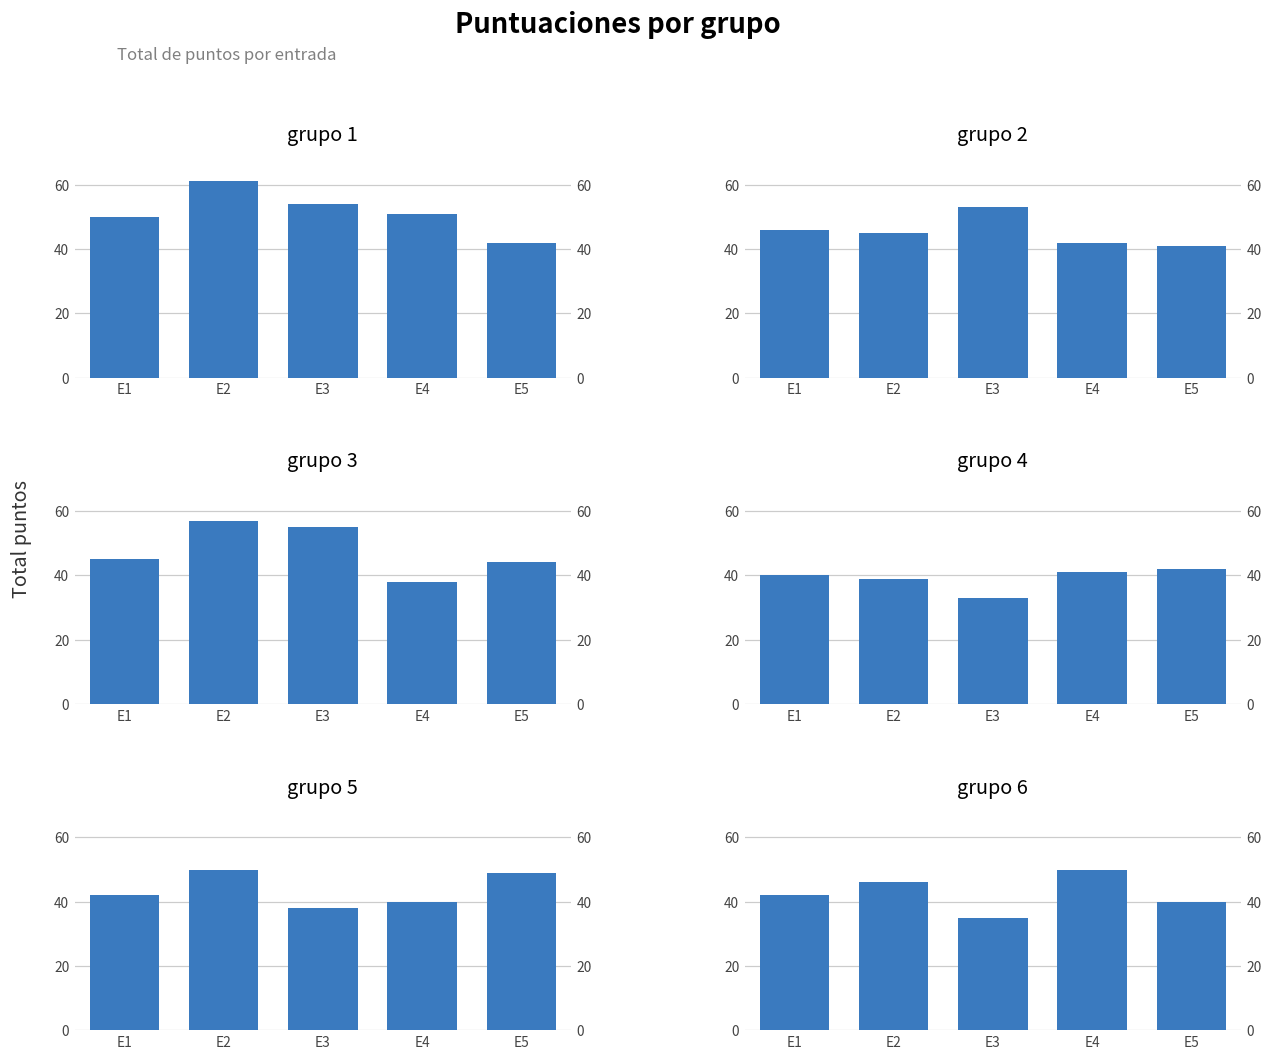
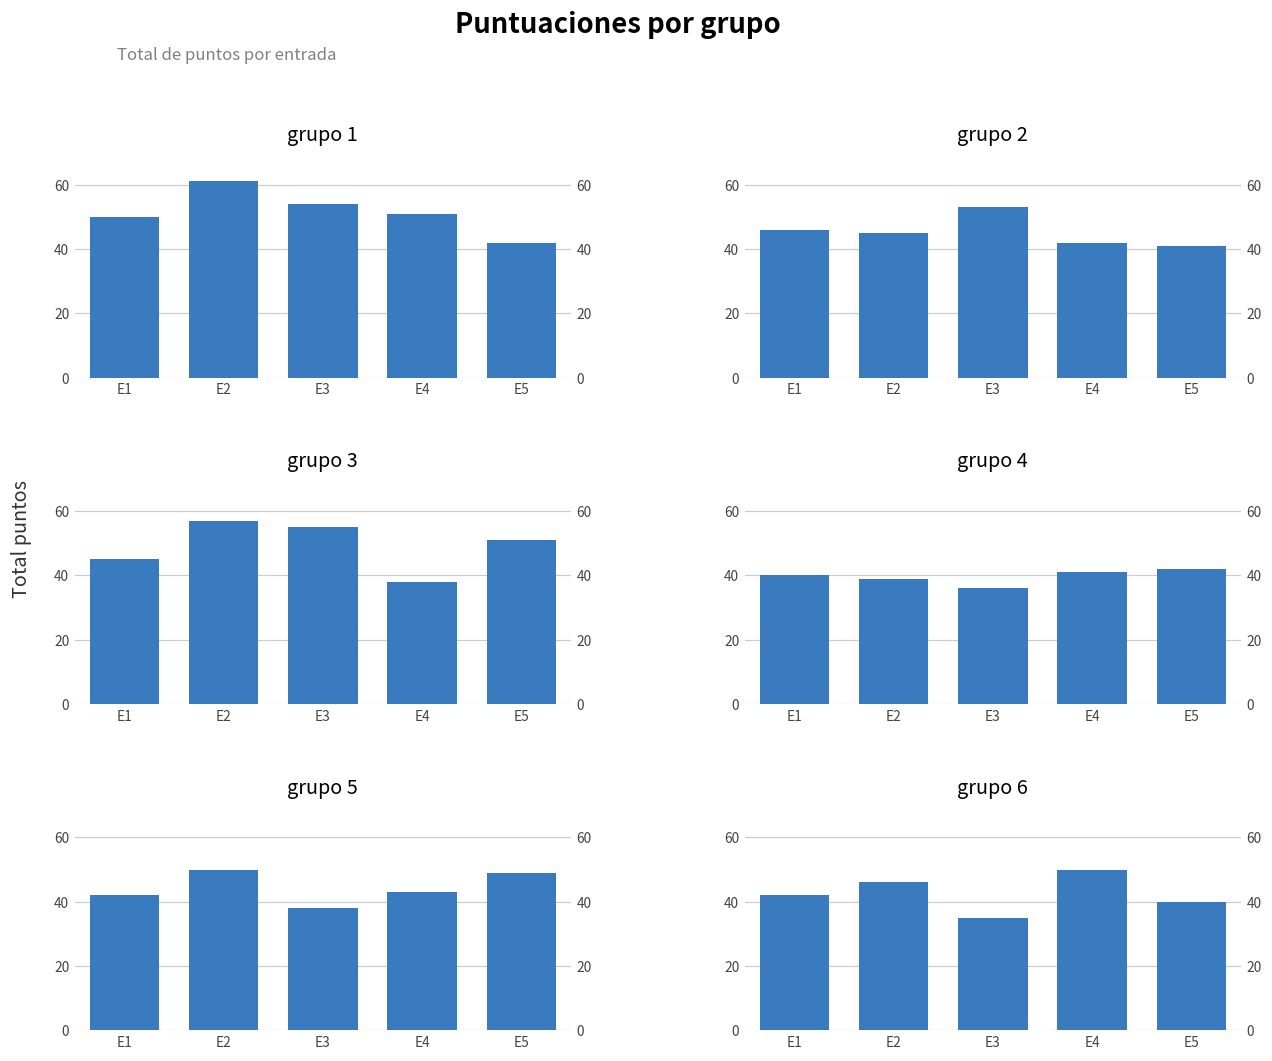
grupo 3, E5: 44 -> 51
grupo 4, E3: 33 -> 36
grupo 5, E4: 40 -> 43
